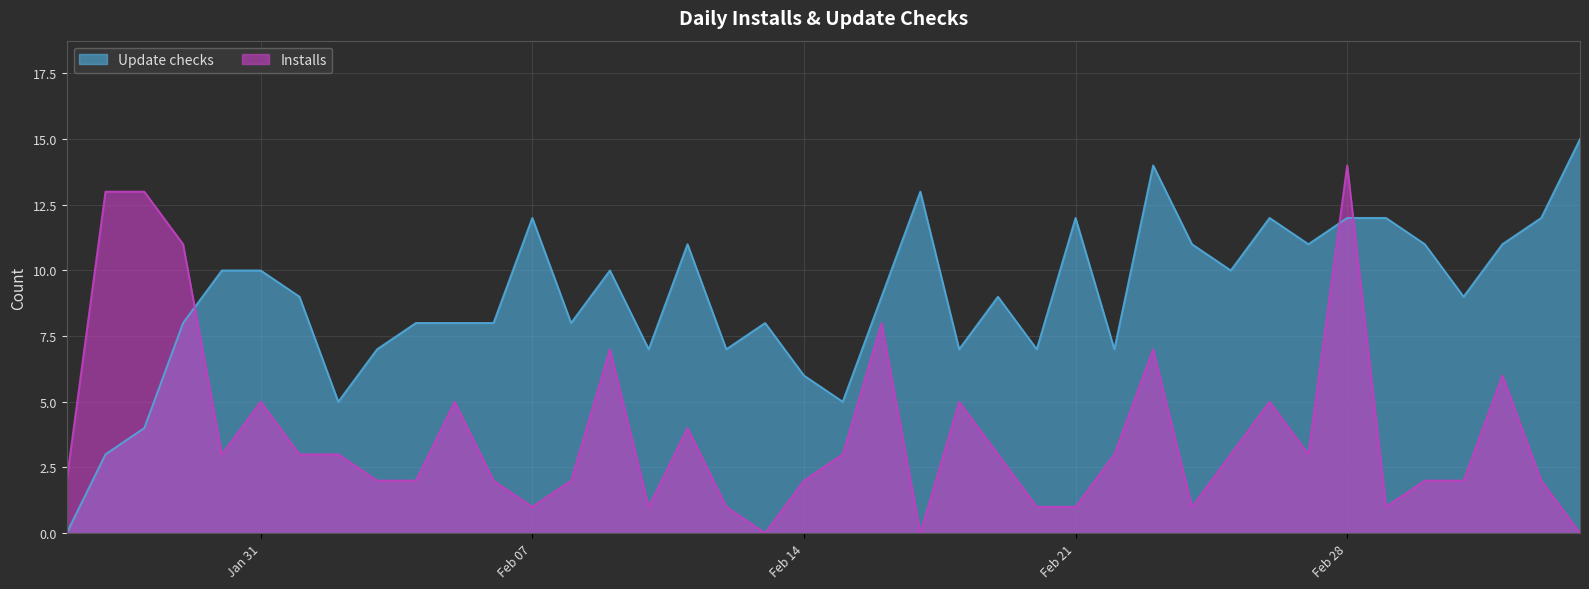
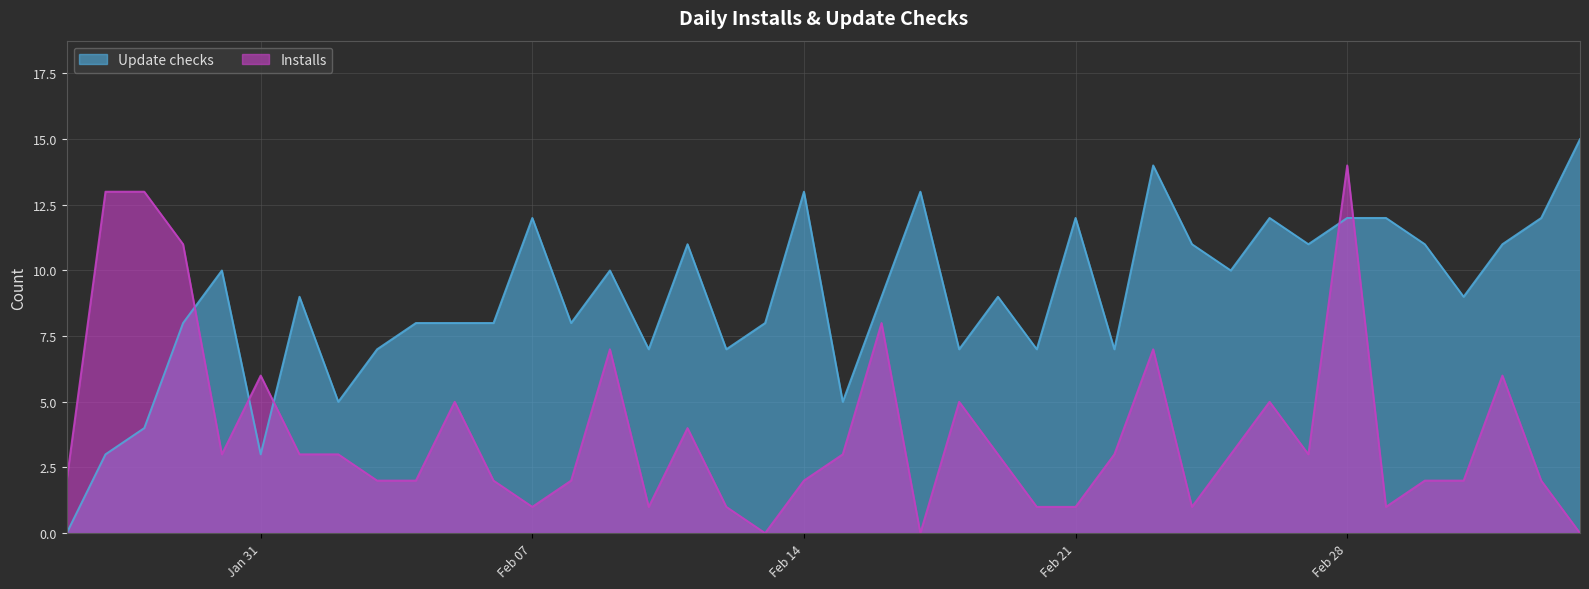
Update checks, Jan 31: 10 -> 3
Installs, Jan 31: 5 -> 6
Update checks, Feb 14: 6 -> 13
